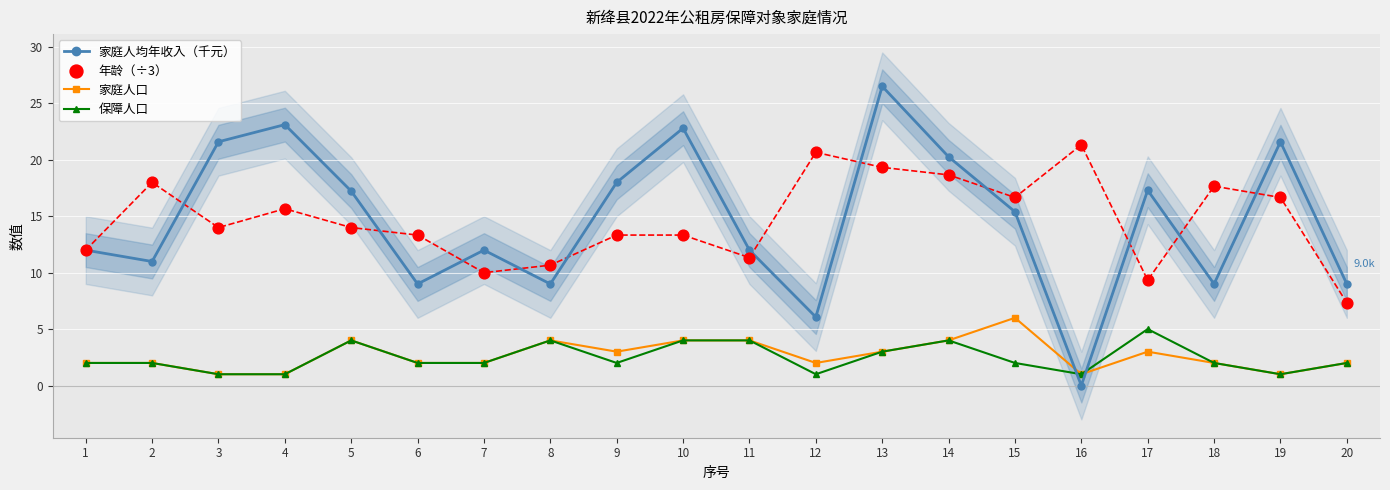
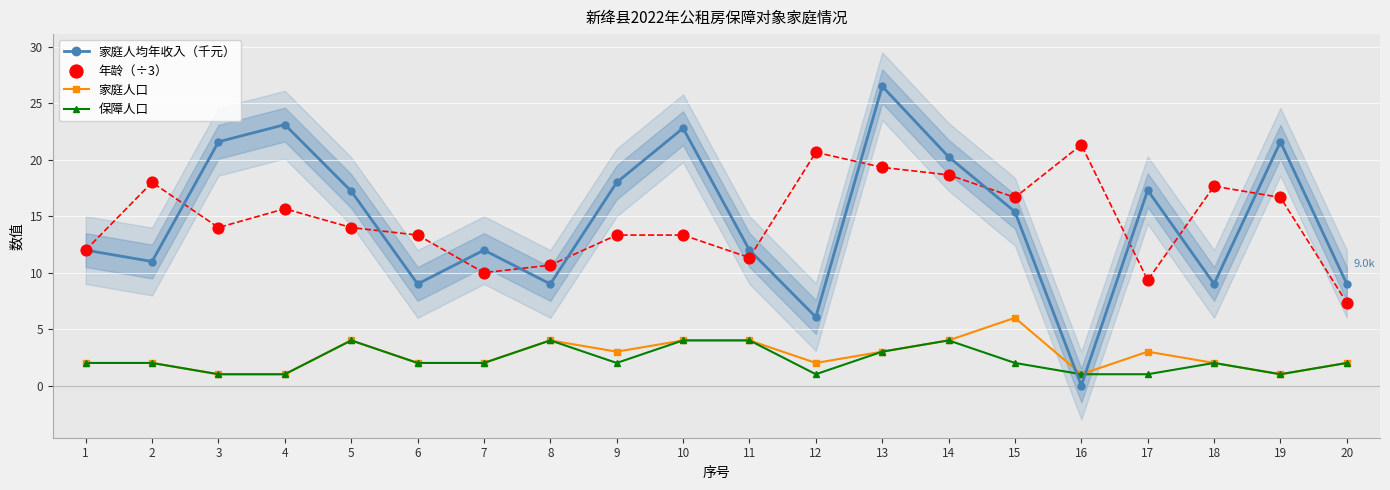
保障人口, 17: 5 -> 1
